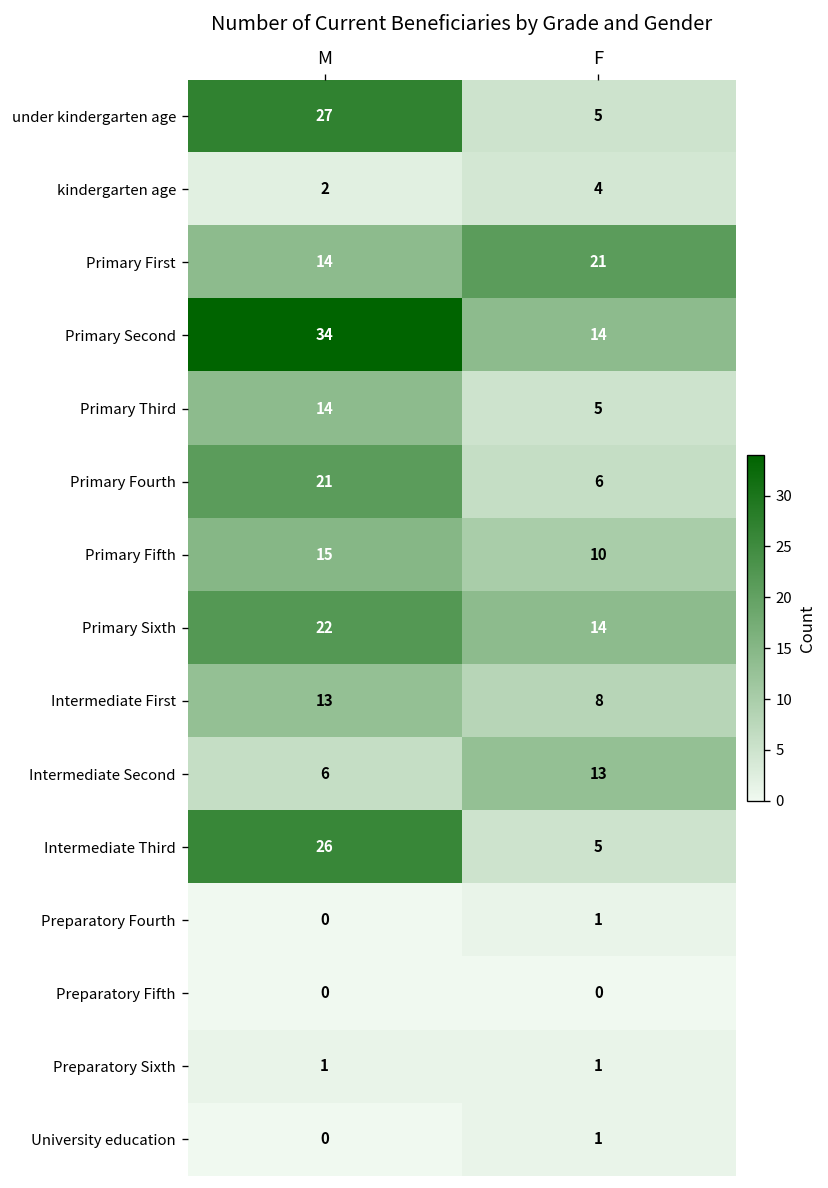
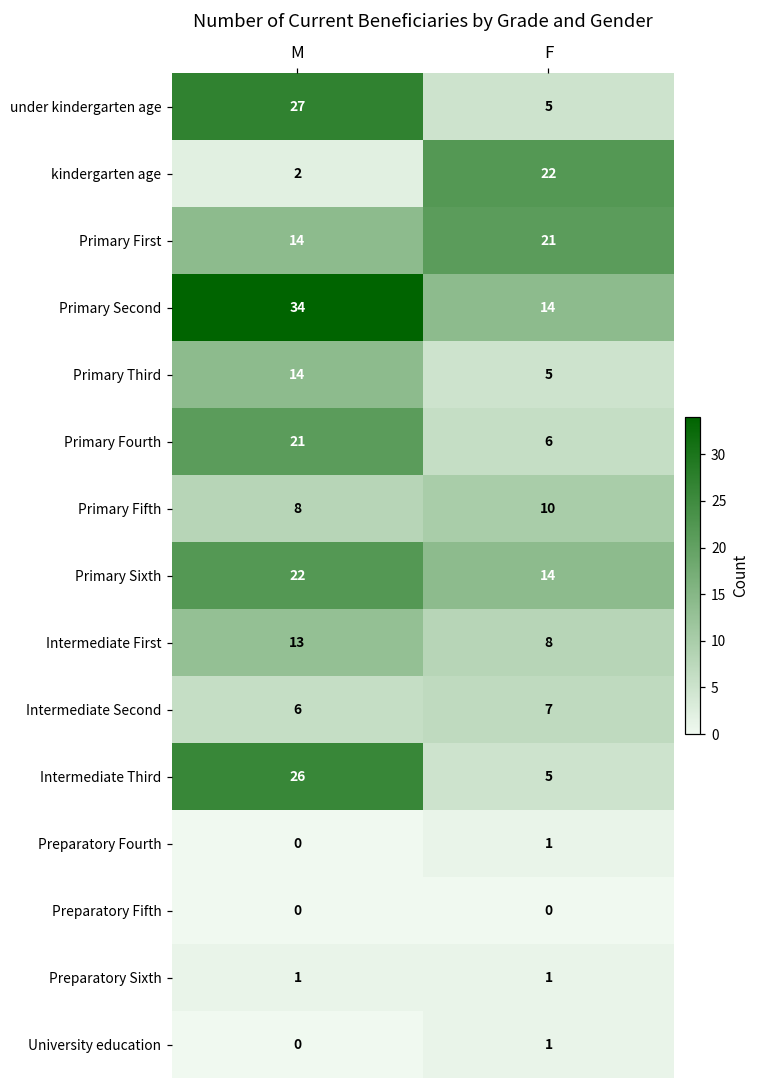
kindergarten age, F: 4 -> 22
Primary Fifth, M: 15 -> 8
Intermediate Second, F: 13 -> 7
